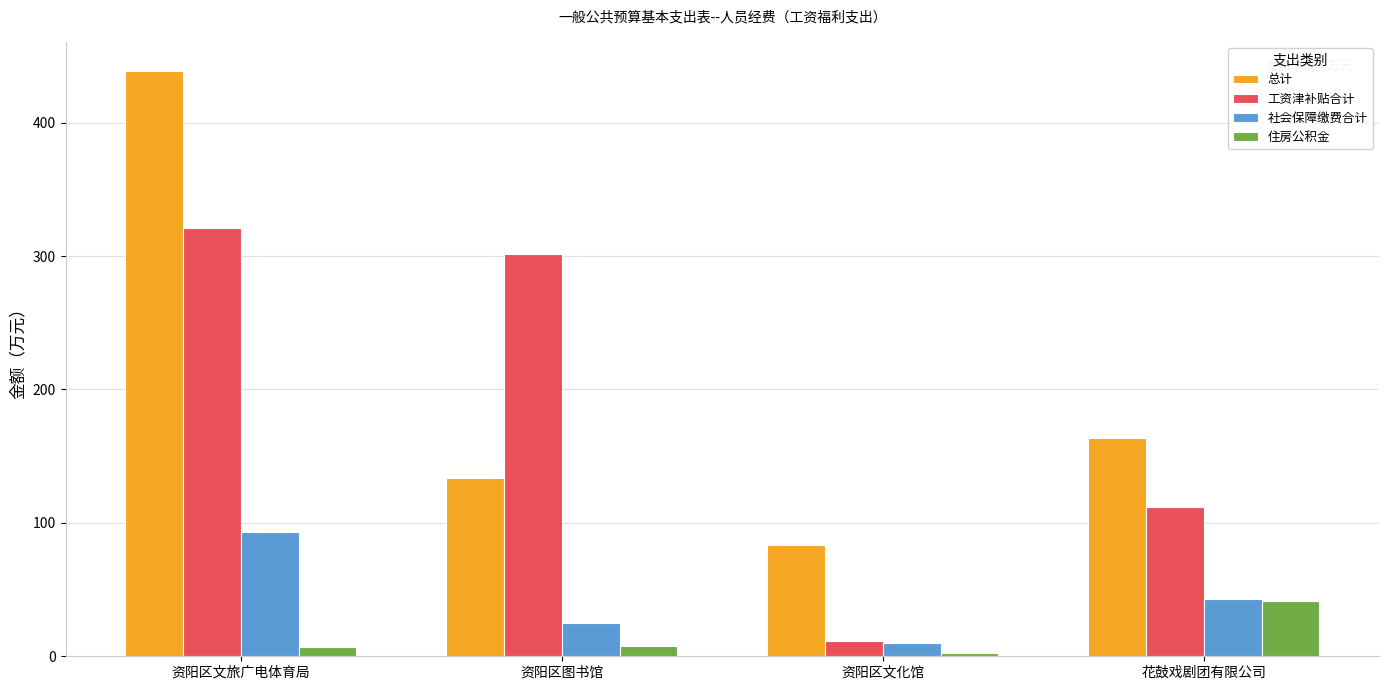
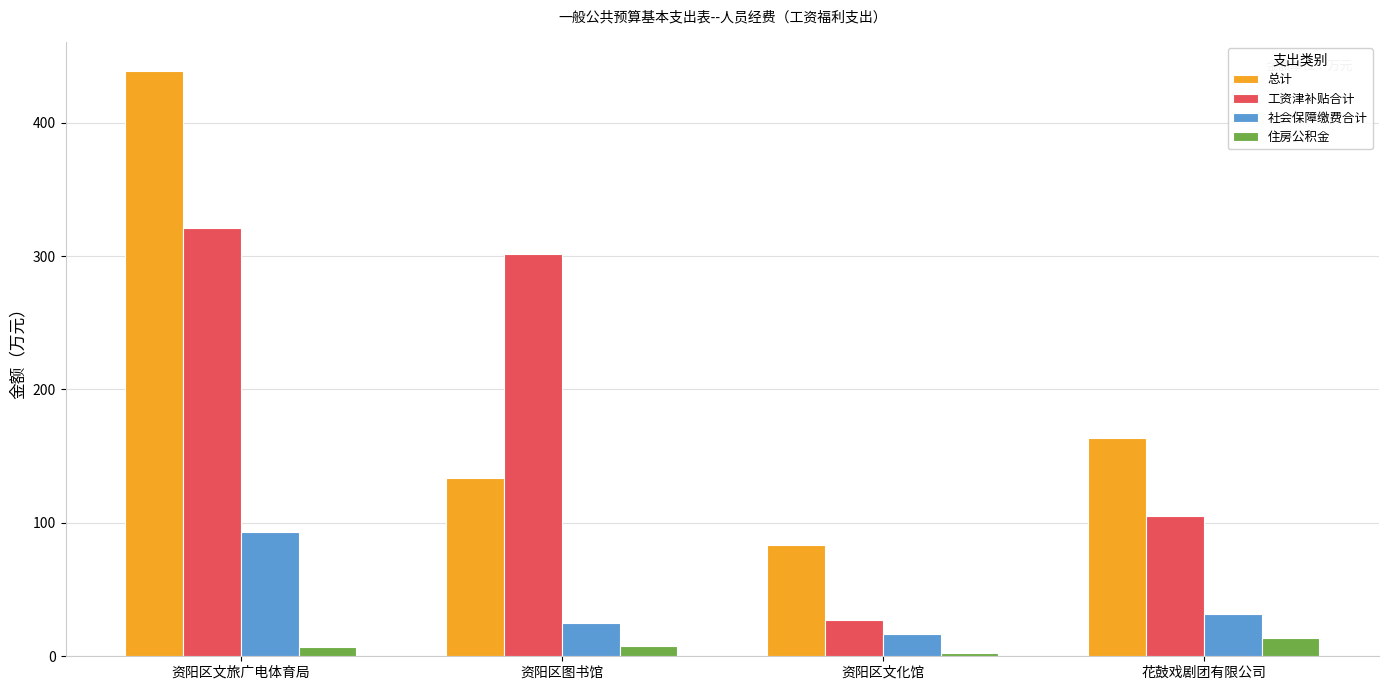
工资津补贴合计, 资阳区文化馆: 11 -> 27
社会保障缴费合计, 资阳区文化馆: 10 -> 17
工资津补贴合计, 花鼓戏剧团有限公司: 112 -> 105
社会保障缴费合计, 花鼓戏剧团有限公司: 43 -> 32
住房公积金, 花鼓戏剧团有限公司: 41 -> 13
